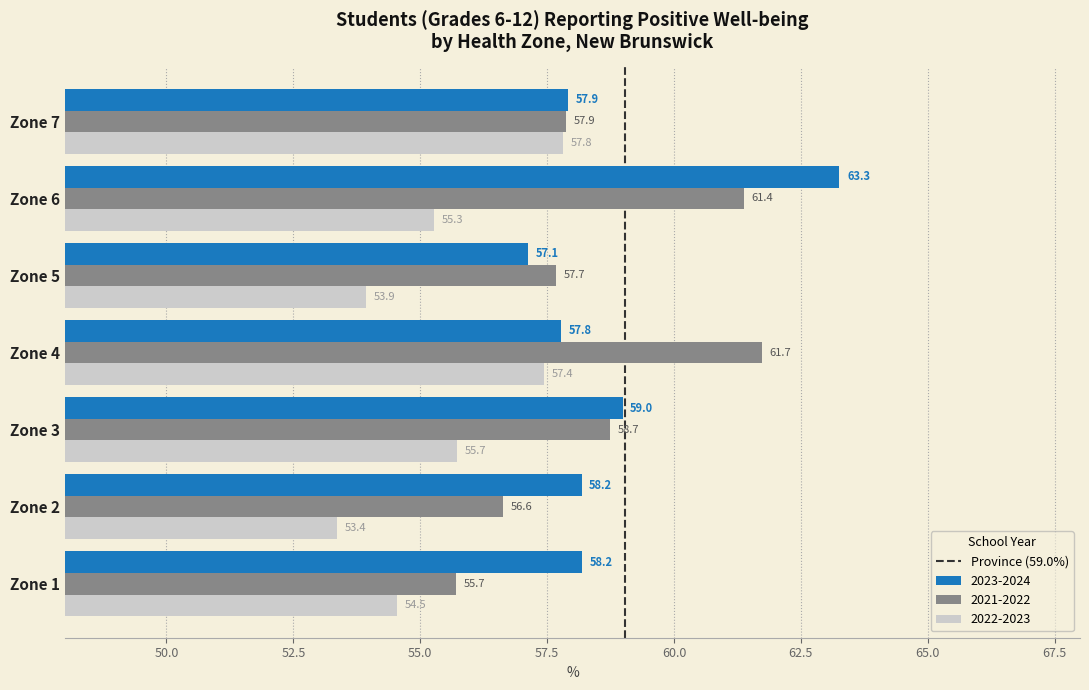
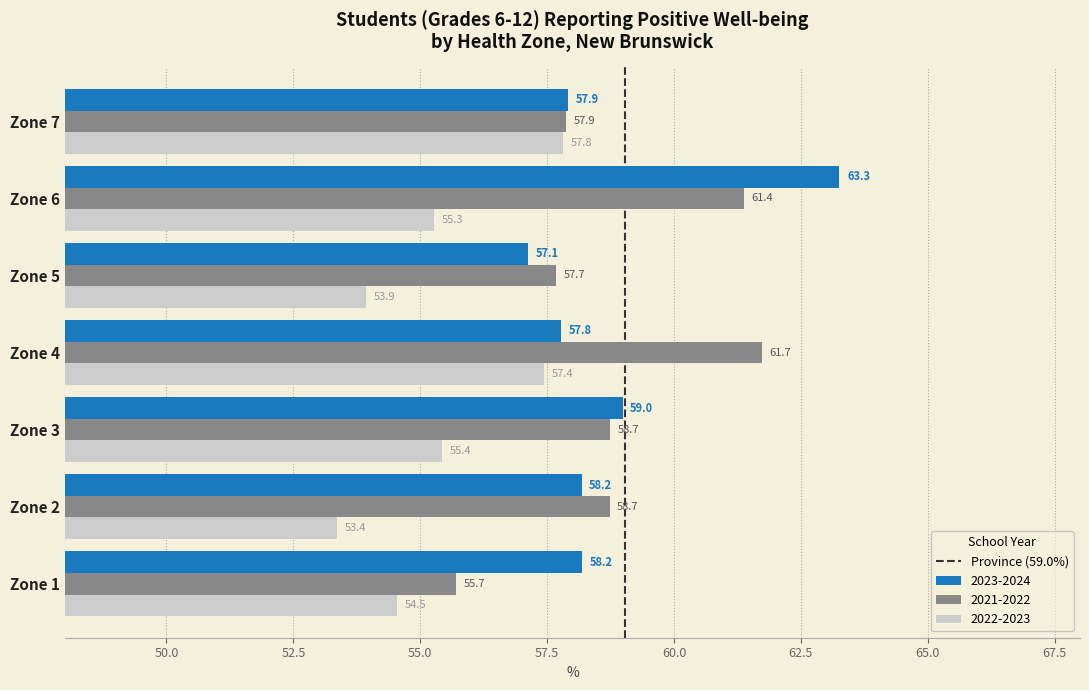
2022-2023, Zone 3: 55.7 -> 55.4
2021-2022, Zone 2: 56.6 -> 58.7
